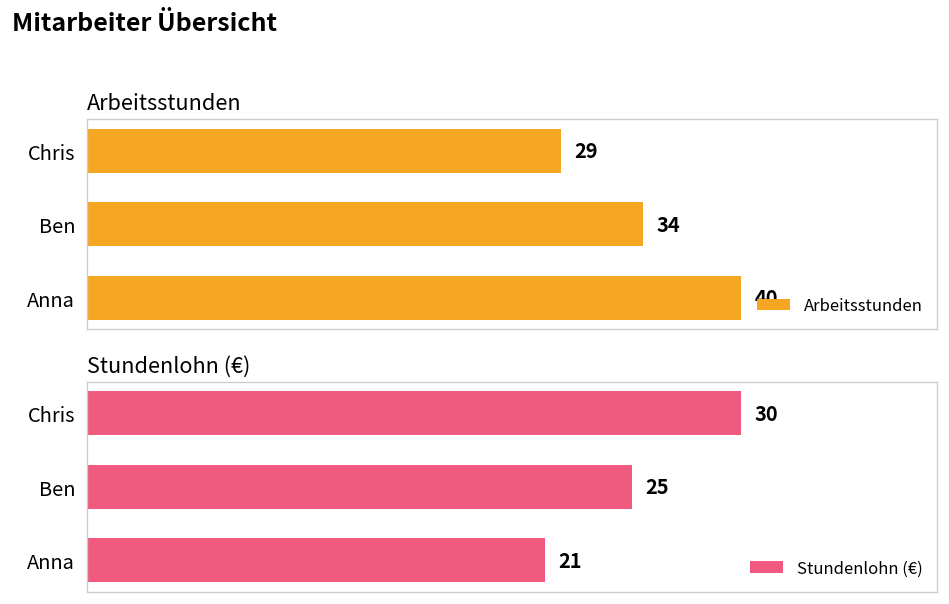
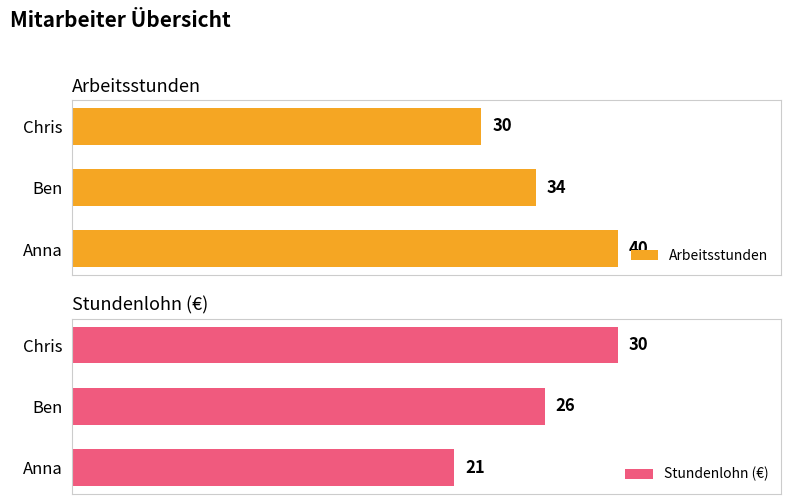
Arbeitsstunden, Chris: 29 -> 30
Stundenlohn (€), Ben: 25 -> 26
